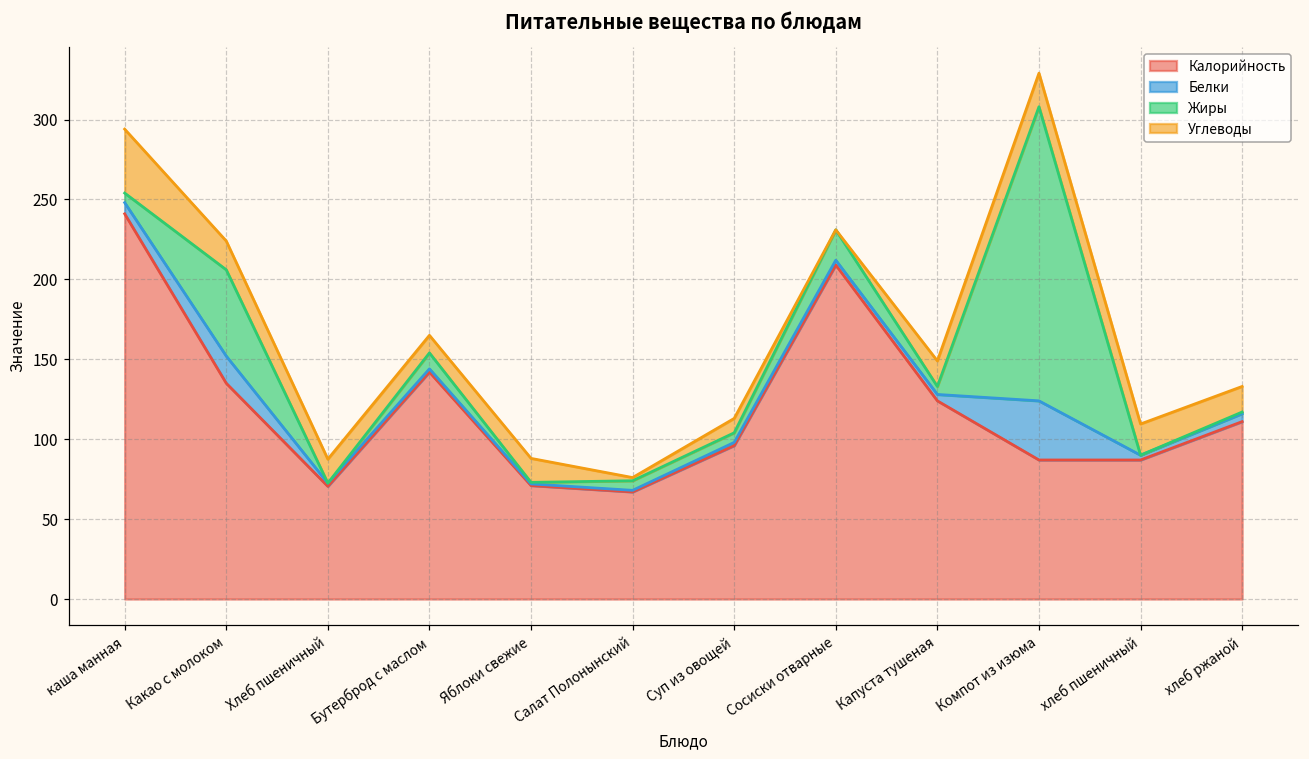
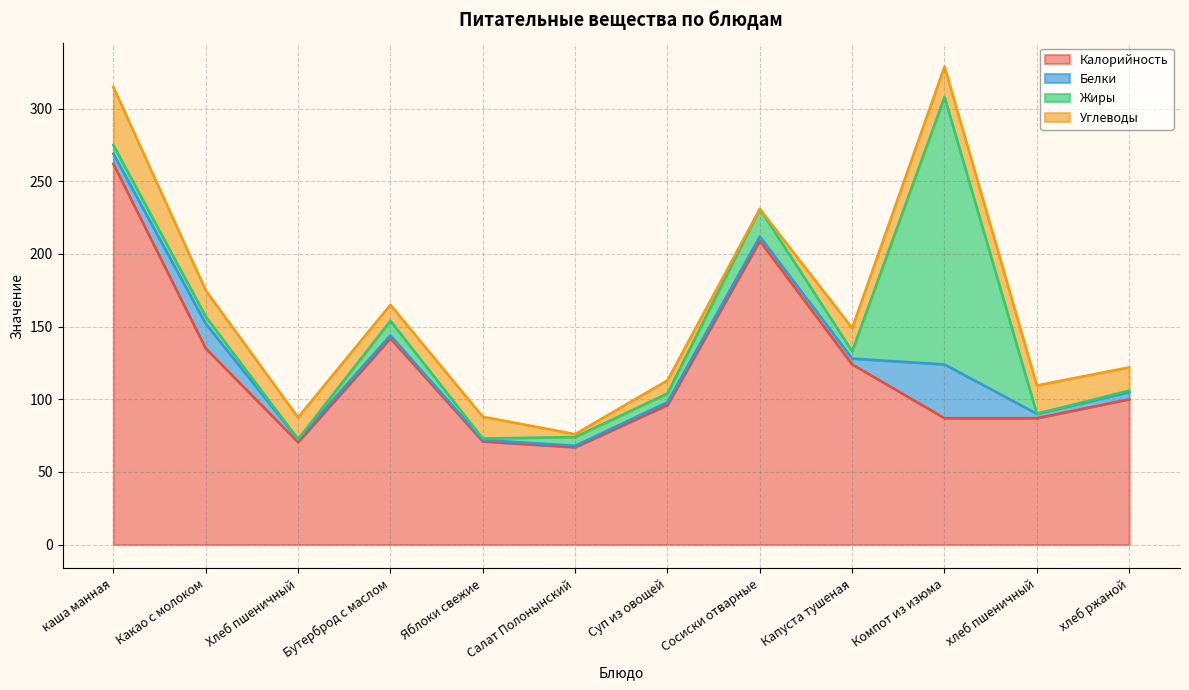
Калорийность, каша манная: 241 -> 262
Жиры, Какао с молоком: 54 -> 5
Калорийность, хлеб ржаной: 111 -> 100
